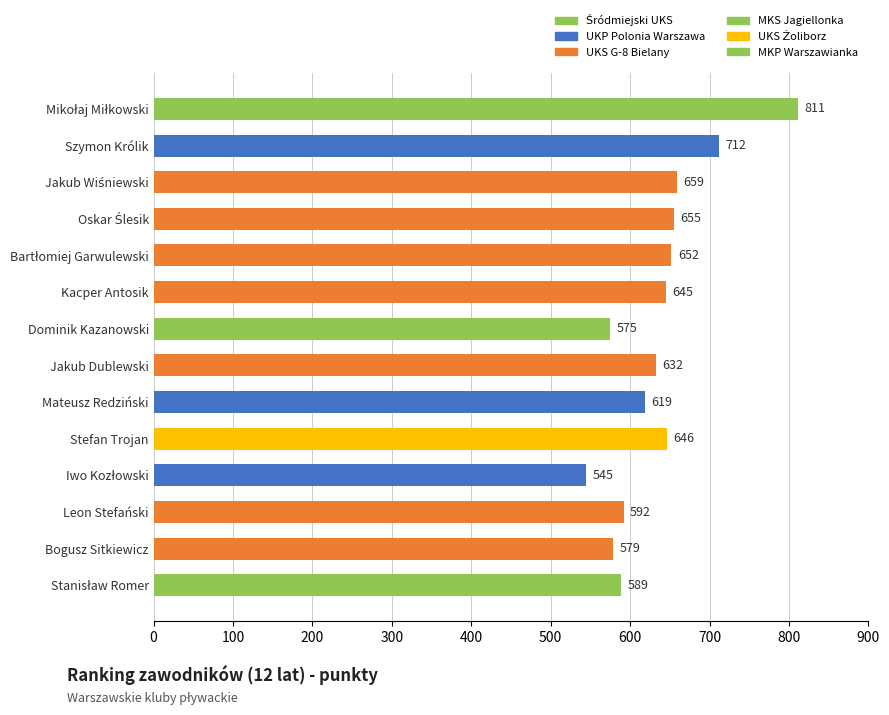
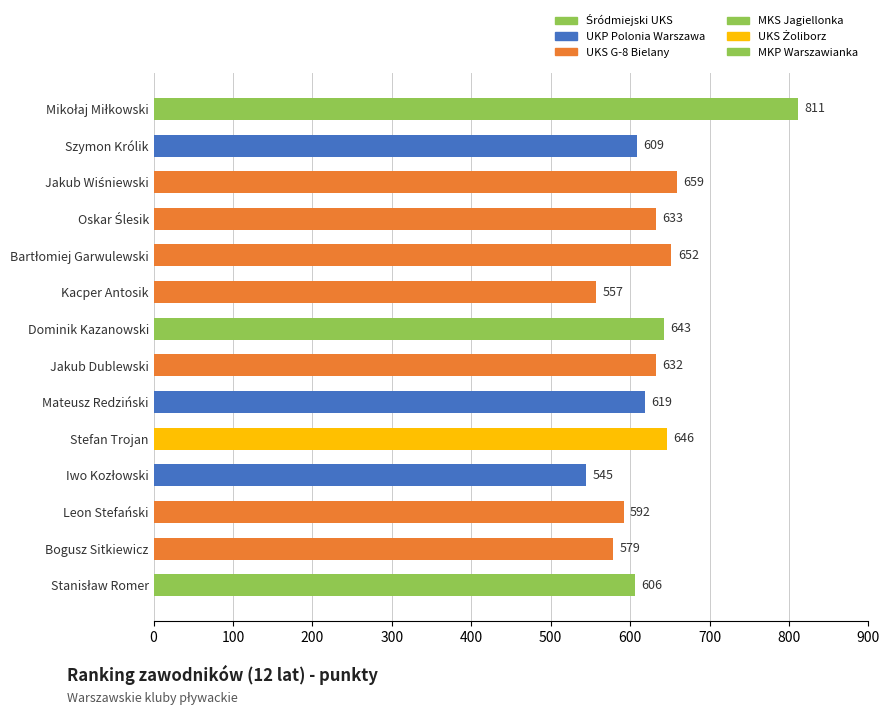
Szymon Królik: 712 -> 609
Oskar Ślesik: 655 -> 633
Kacper Antosik: 645 -> 557
Dominik Kazanowski: 575 -> 643
Stanisław Romer: 589 -> 606
